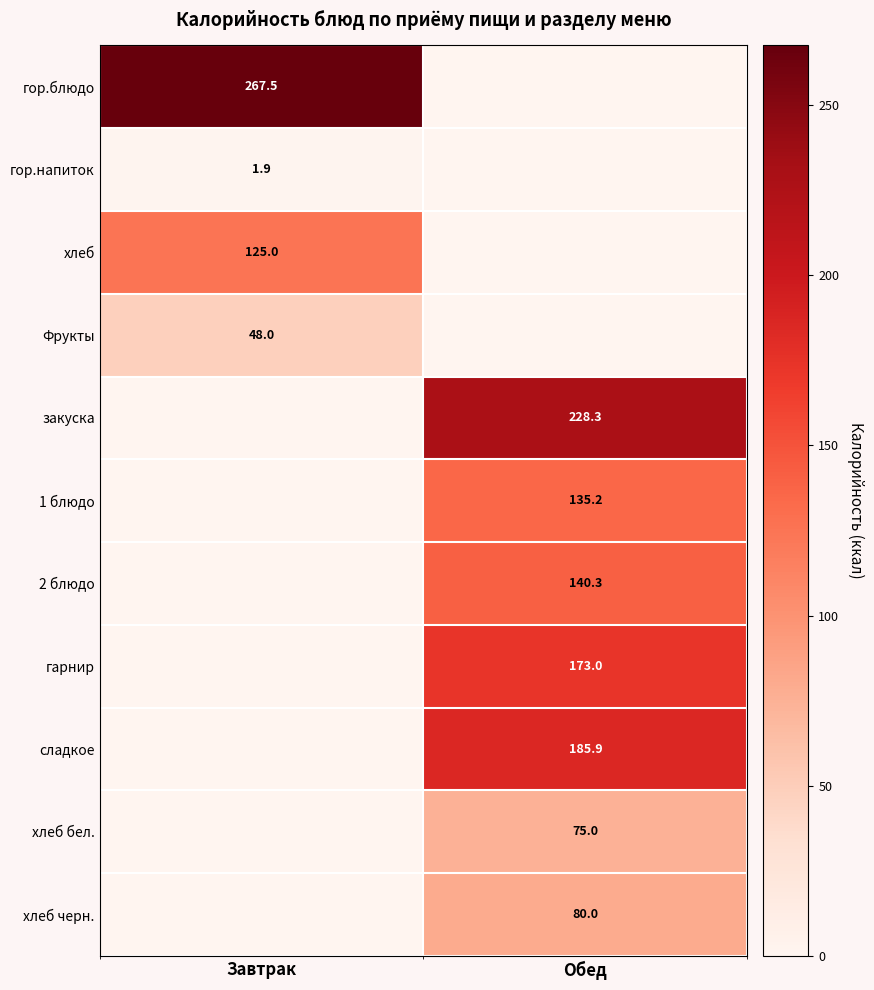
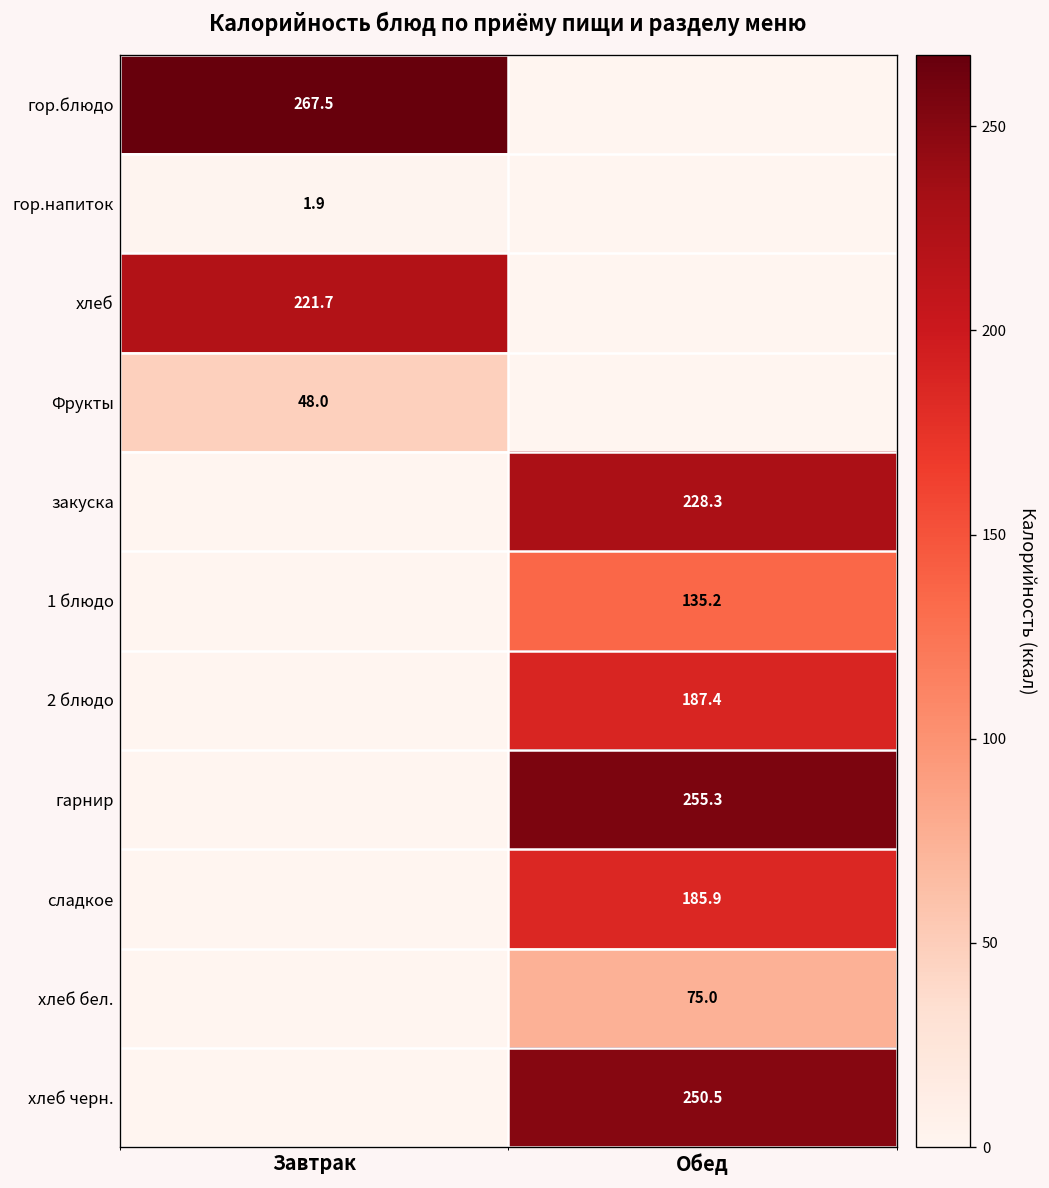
хлеб, Завтрак: 125.0 -> 221.7
2 блюдо, Обед: 140.3 -> 187.4
гарнир, Обед: 173.0 -> 255.3
хлеб черн., Обед: 80.0 -> 250.5
